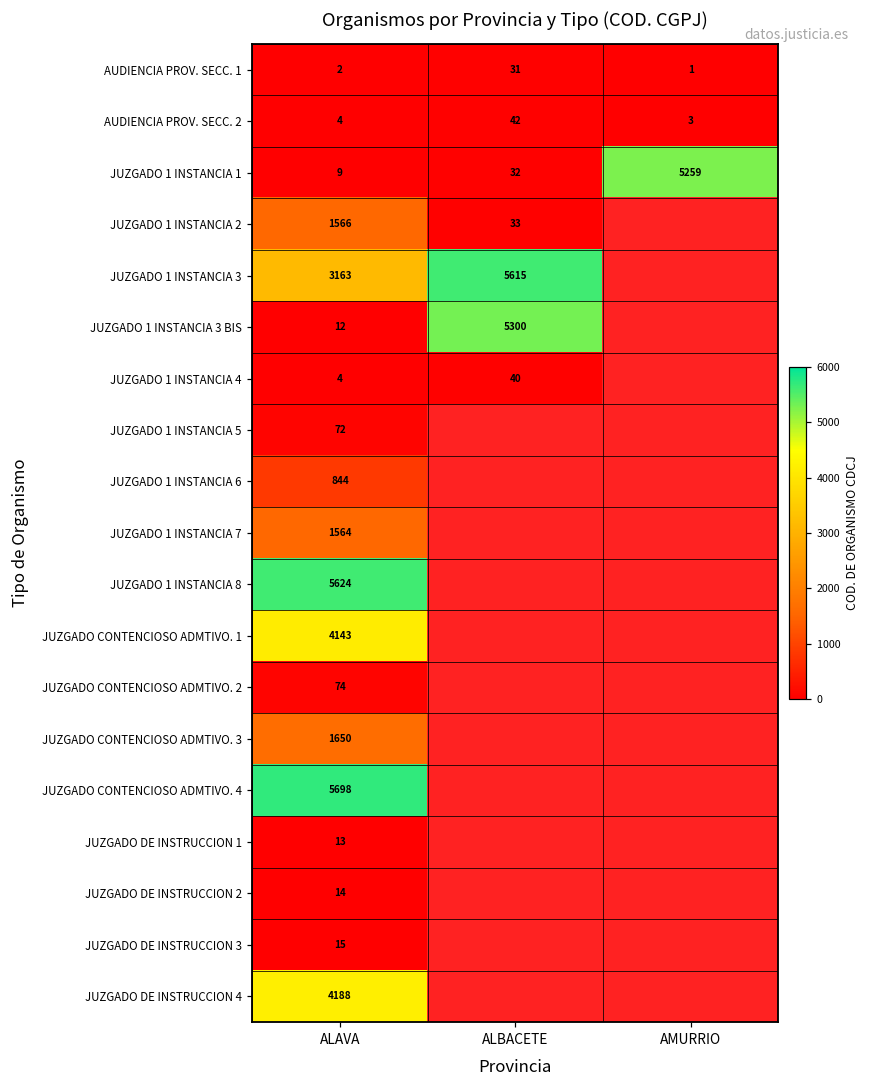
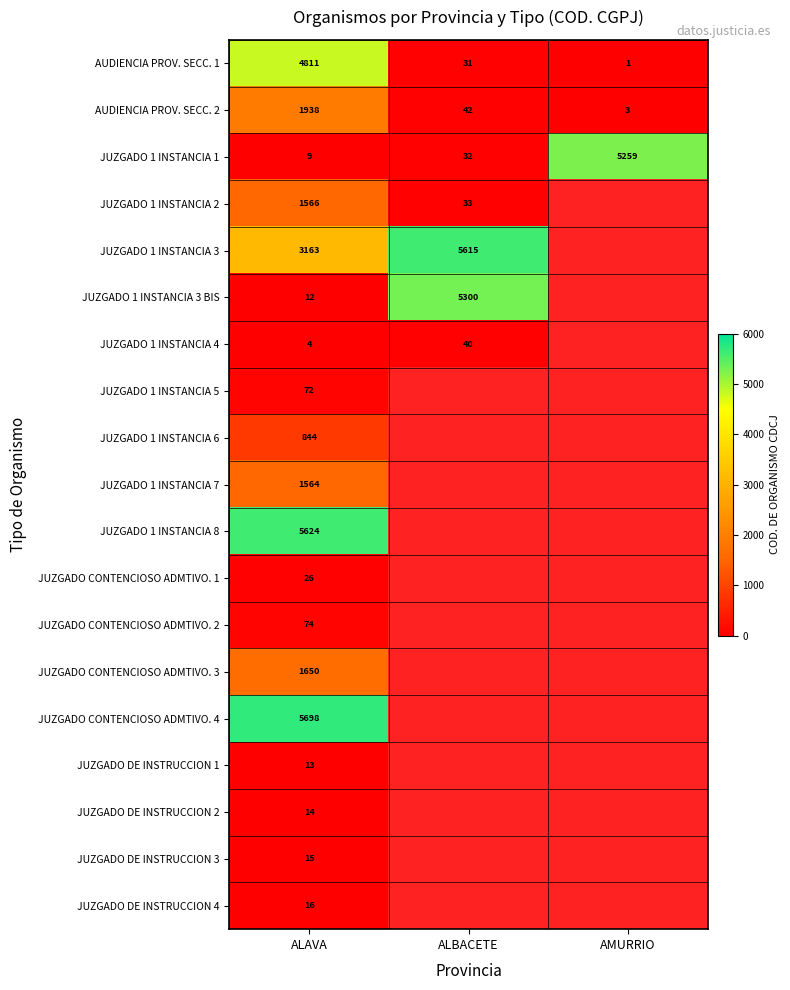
AUDIENCIA PROV. SECC. 1, ALAVA: 2 -> 4811
AUDIENCIA PROV. SECC. 2, ALAVA: 4 -> 1938
JUZGADO CONTENCIOSO ADMTIVO. 1, ALAVA: 4143 -> 26
JUZGADO DE INSTRUCCION 4, ALAVA: 4188 -> 16
